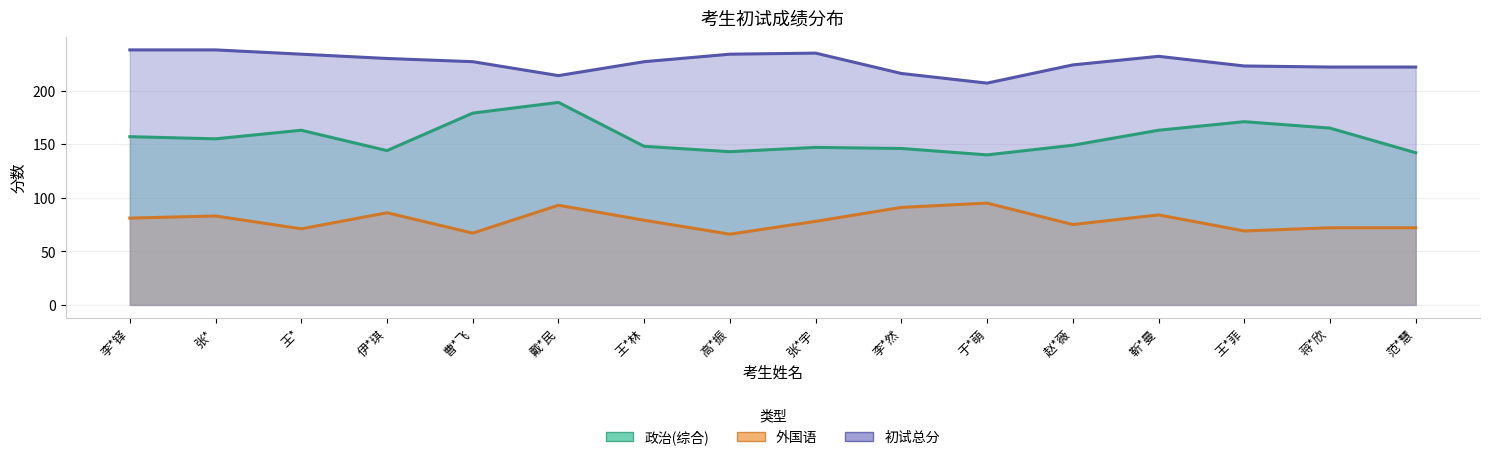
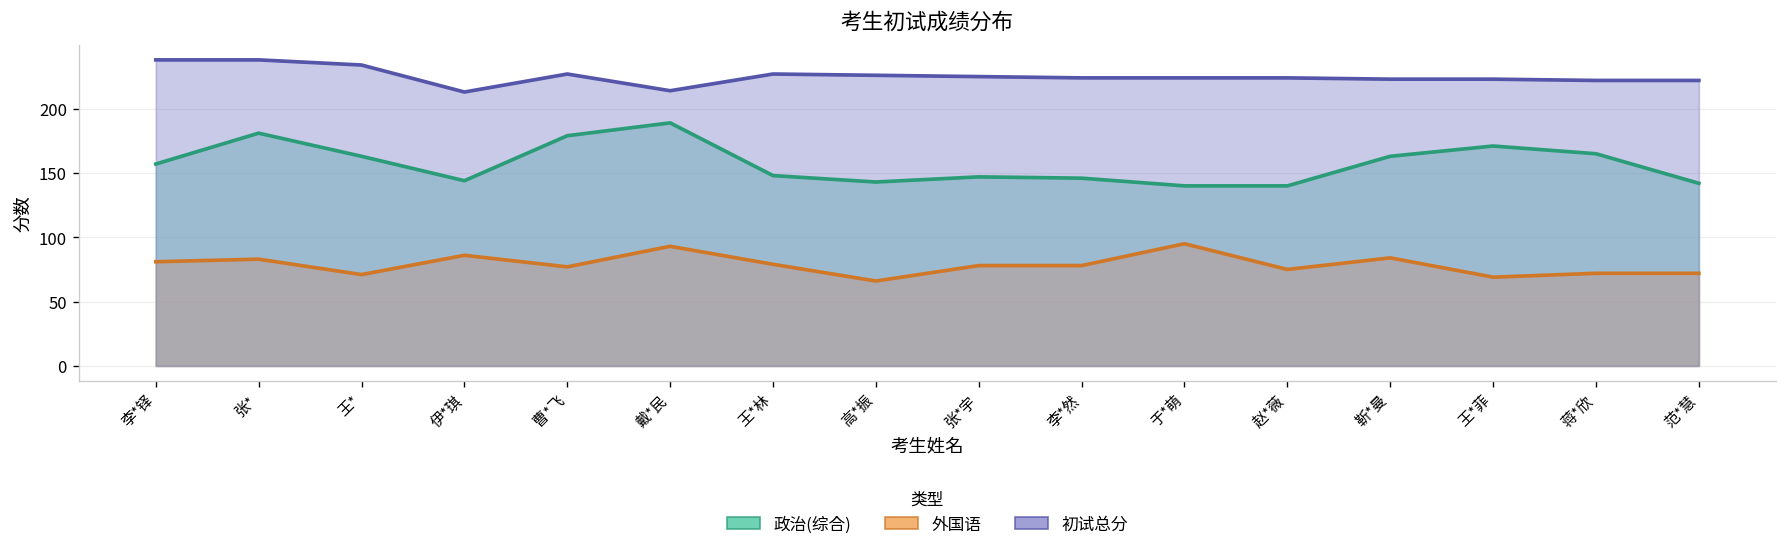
政治(综合), 张*: 155 -> 181
初试总分, 伊*琪: 230 -> 213
外国语, 曹*飞: 67 -> 77
初试总分, 高*振: 234 -> 226
初试总分, 张*宇: 235 -> 225
外国语, 李*然: 91 -> 78
初试总分, 李*然: 216 -> 224
初试总分, 于*萌: 207 -> 224
政治(综合), 赵*薇: 149 -> 140
初试总分, 靳*曼: 232 -> 223
